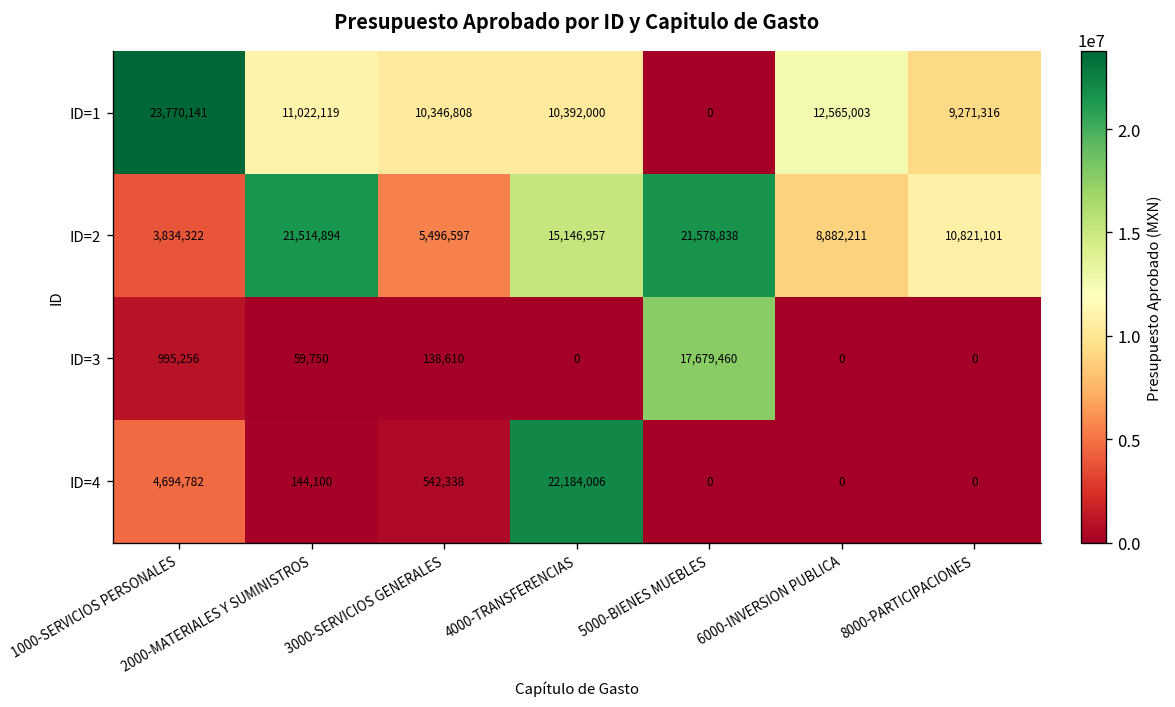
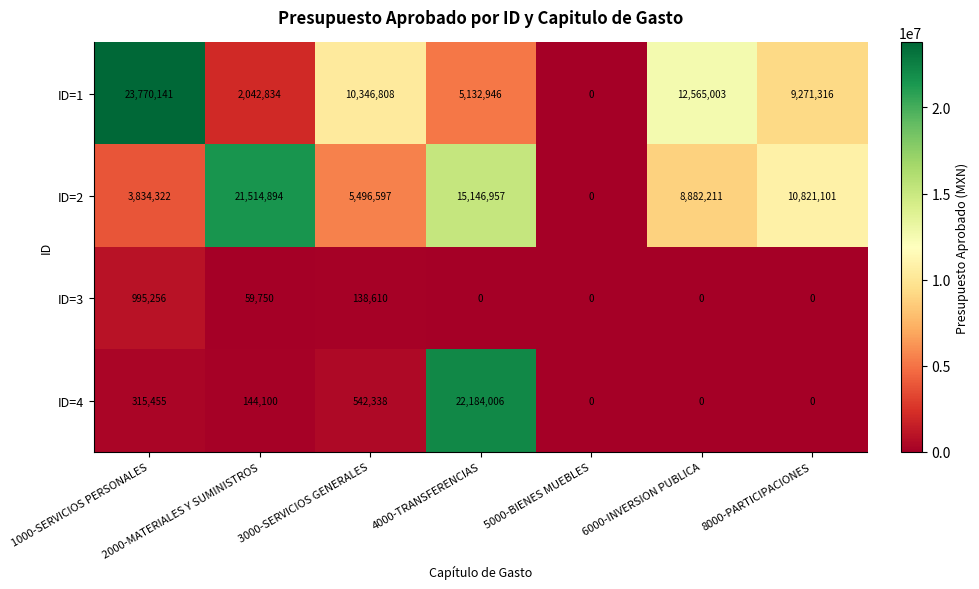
ID=1, 2000-MATERIALES Y SUMINISTROS: 11,022,119 -> 2,042,834
ID=1, 4000-TRANSFERENCIAS: 10,392,000 -> 5,132,946
ID=2, 5000-BIENES MUEBLES: 21,578,838 -> 0
ID=3, 5000-BIENES MUEBLES: 17,679,460 -> 0
ID=4, 1000-SERVICIOS PERSONALES: 4,694,782 -> 315,455
